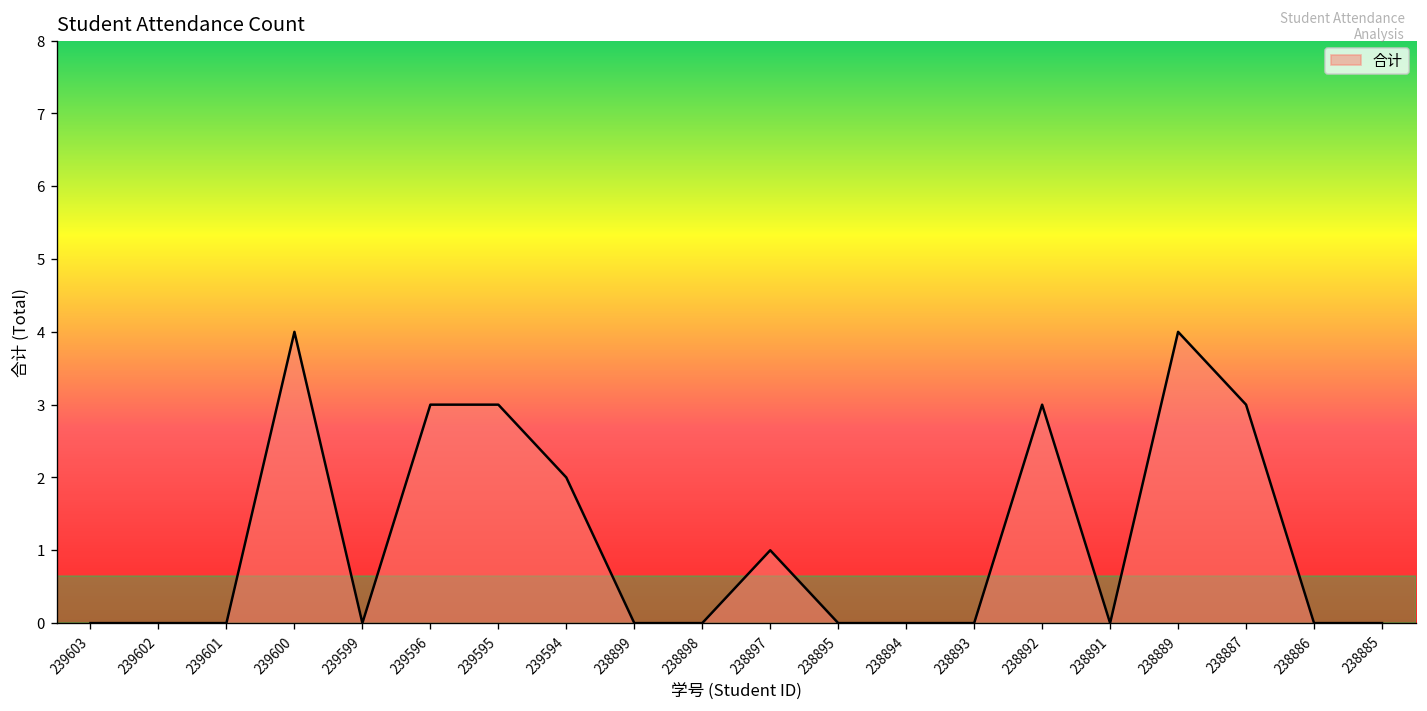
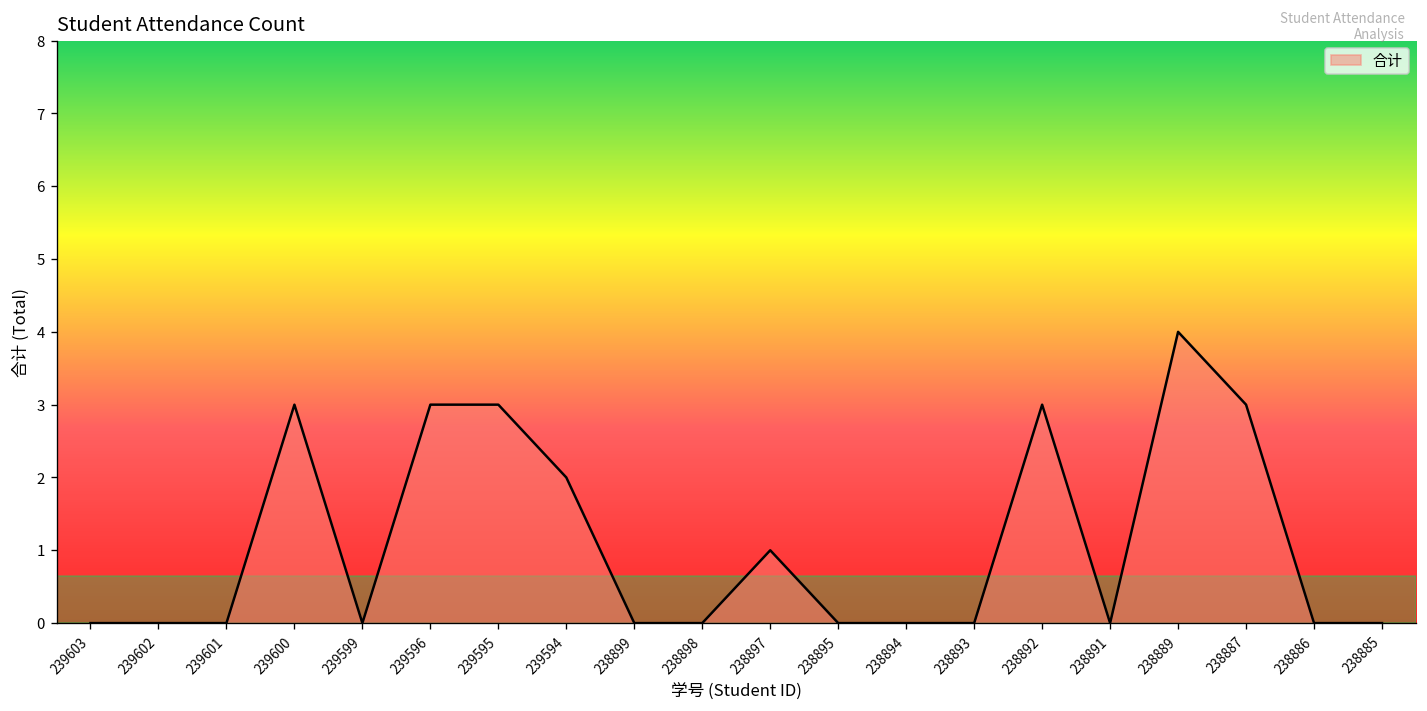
239600: 4 -> 3
